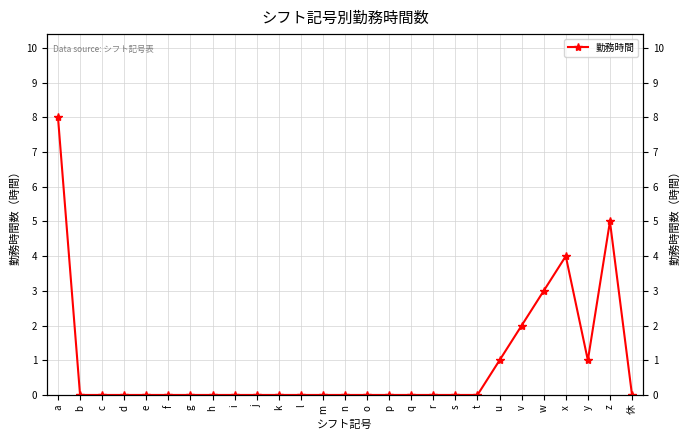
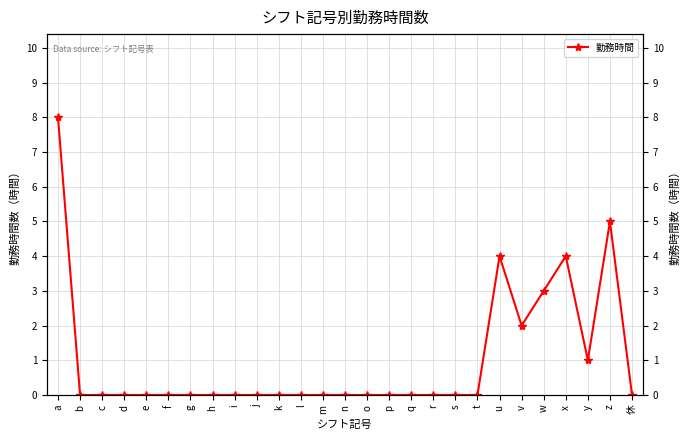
u: 1 -> 4
